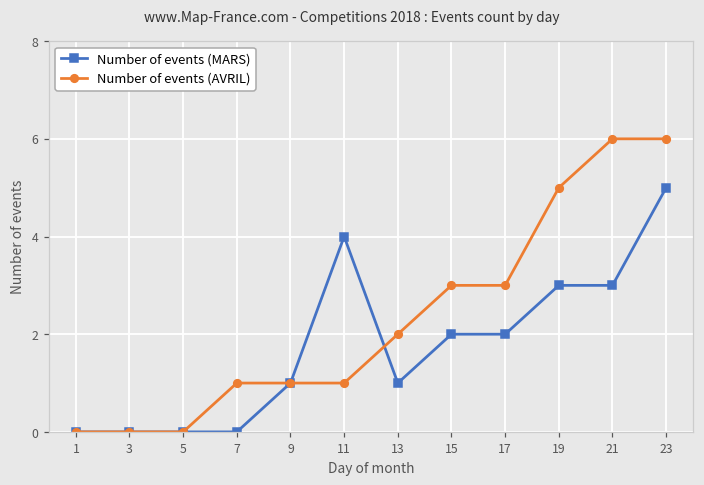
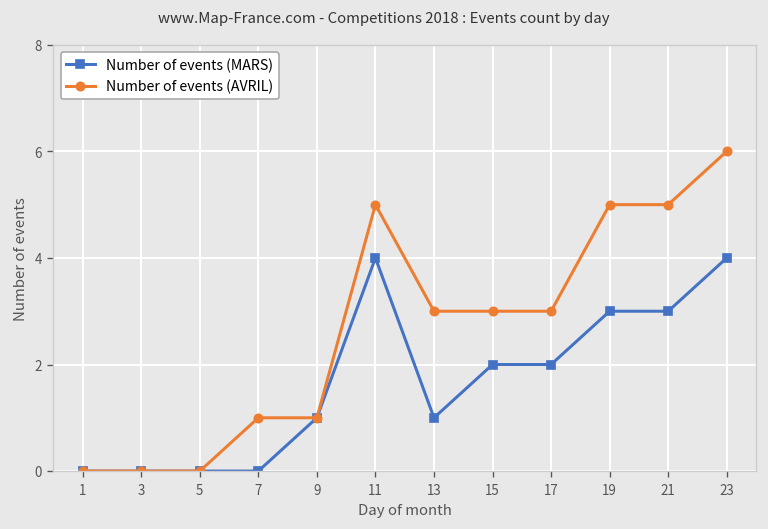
Number of events (AVRIL), 11: 1 -> 5
Number of events (AVRIL), 13: 2 -> 3
Number of events (AVRIL), 21: 6 -> 5
Number of events (MARS), 23: 5 -> 4
